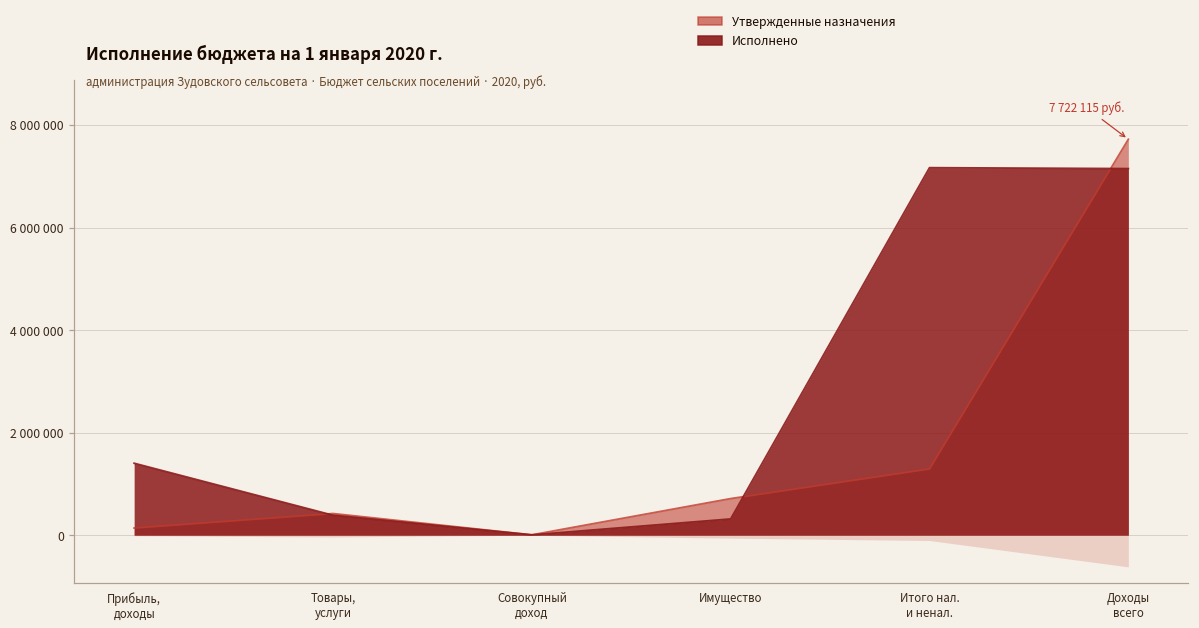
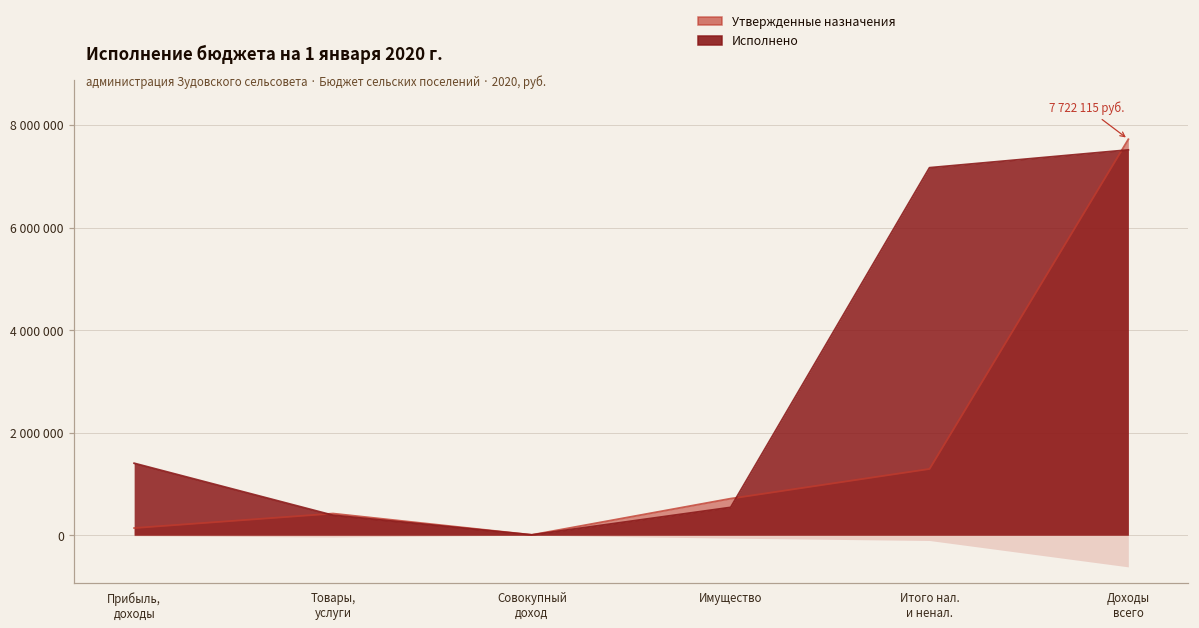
Исполнено, Имущество: 300000 -> 500000
Исполнено, Доходы всего: 7200000 -> 7500000
